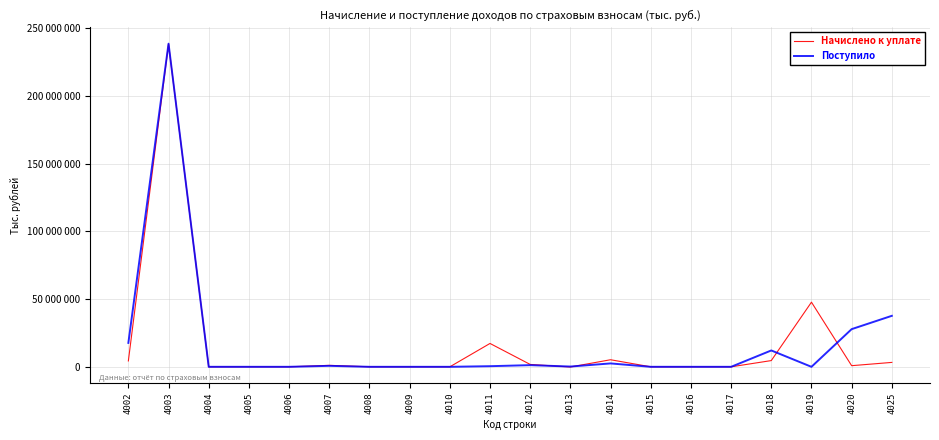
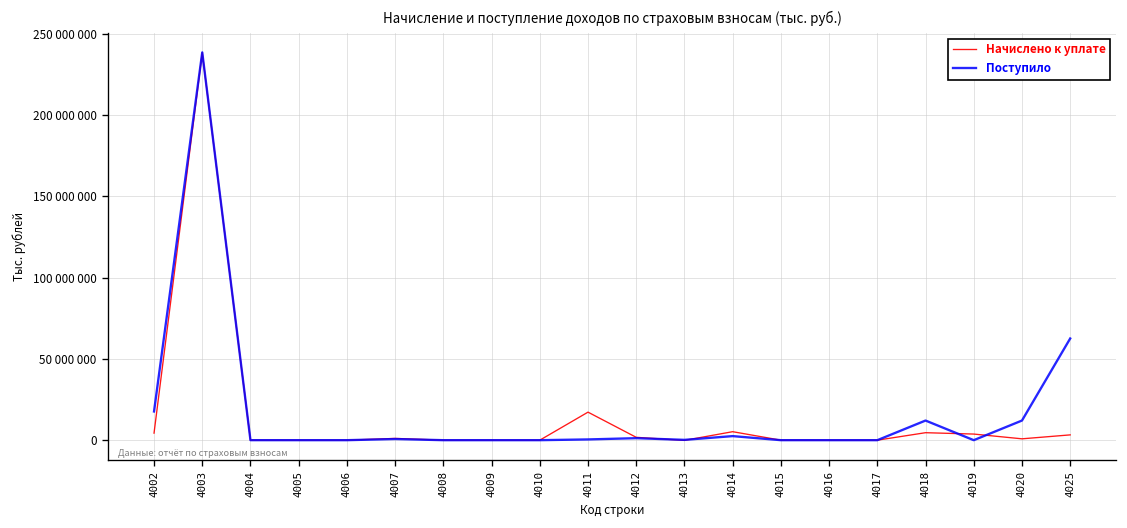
Начислено к уплате, 4019: 48000000 -> 4000000
Поступило, 4020: 28000000 -> 12000000
Поступило, 4025: 38000000 -> 63000000
